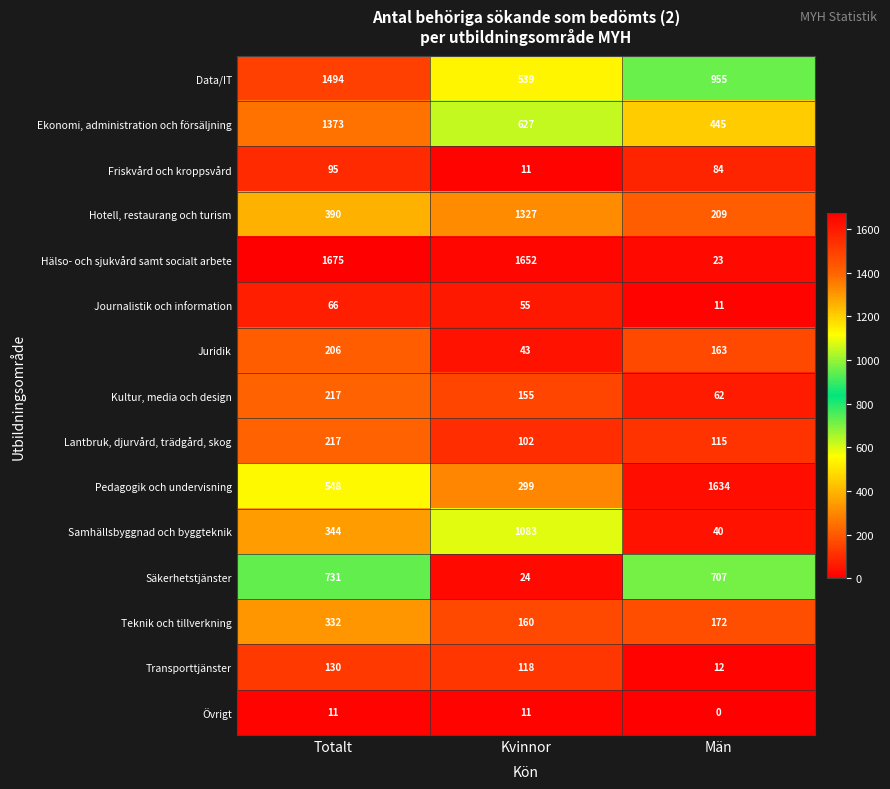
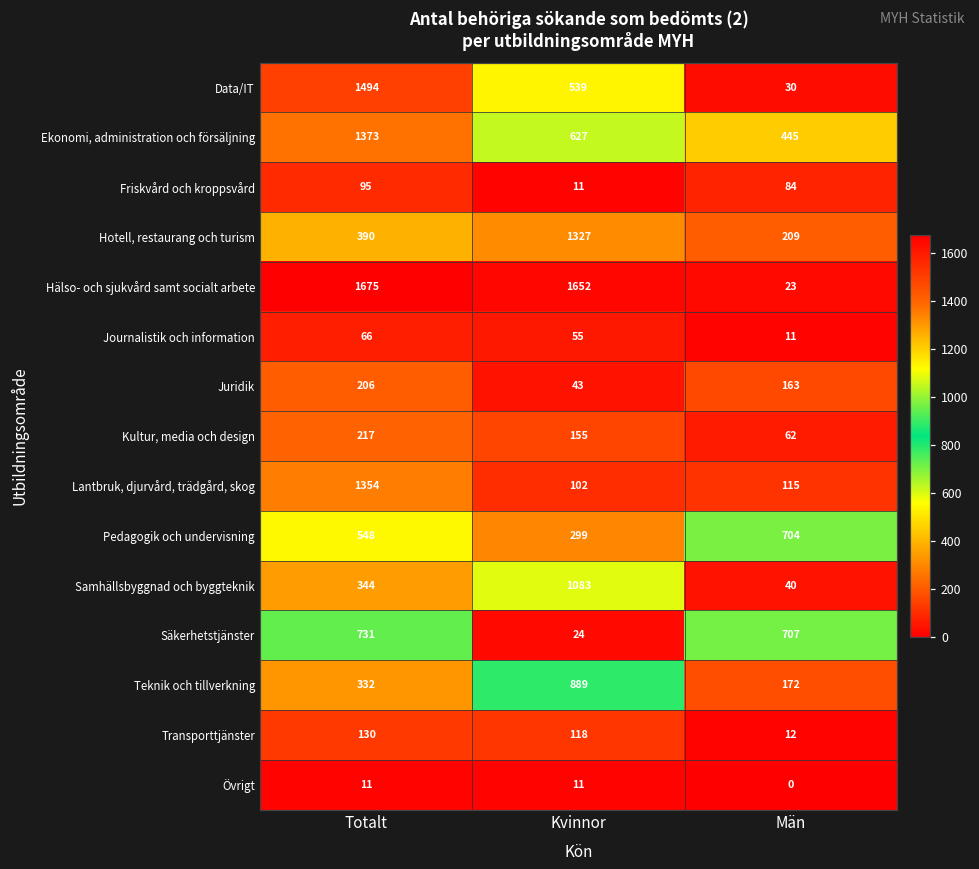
Data/IT, Män: 955 -> 30
Lantbruk, djurvård, trädgård, skog, Totalt: 217 -> 1354
Pedagogik och undervisning, Män: 1634 -> 704
Teknik och tillverkning, Kvinnor: 160 -> 889
